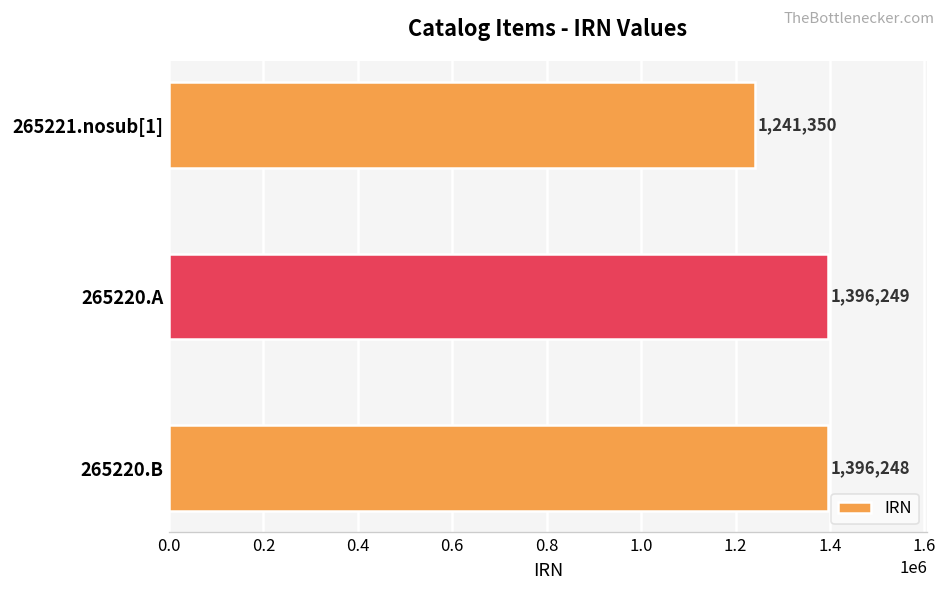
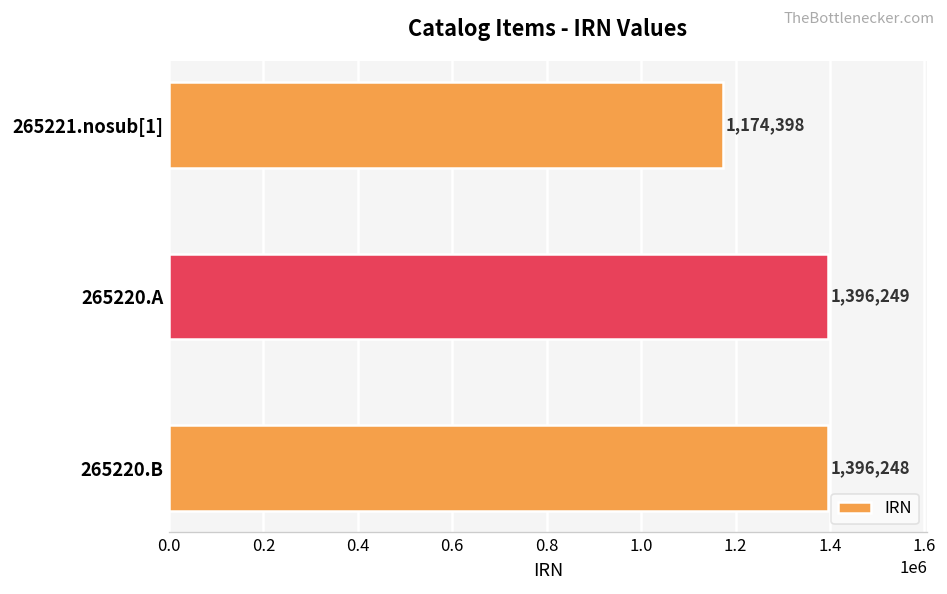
265221.nosub[1]: 1,241,350 -> 1,174,398
